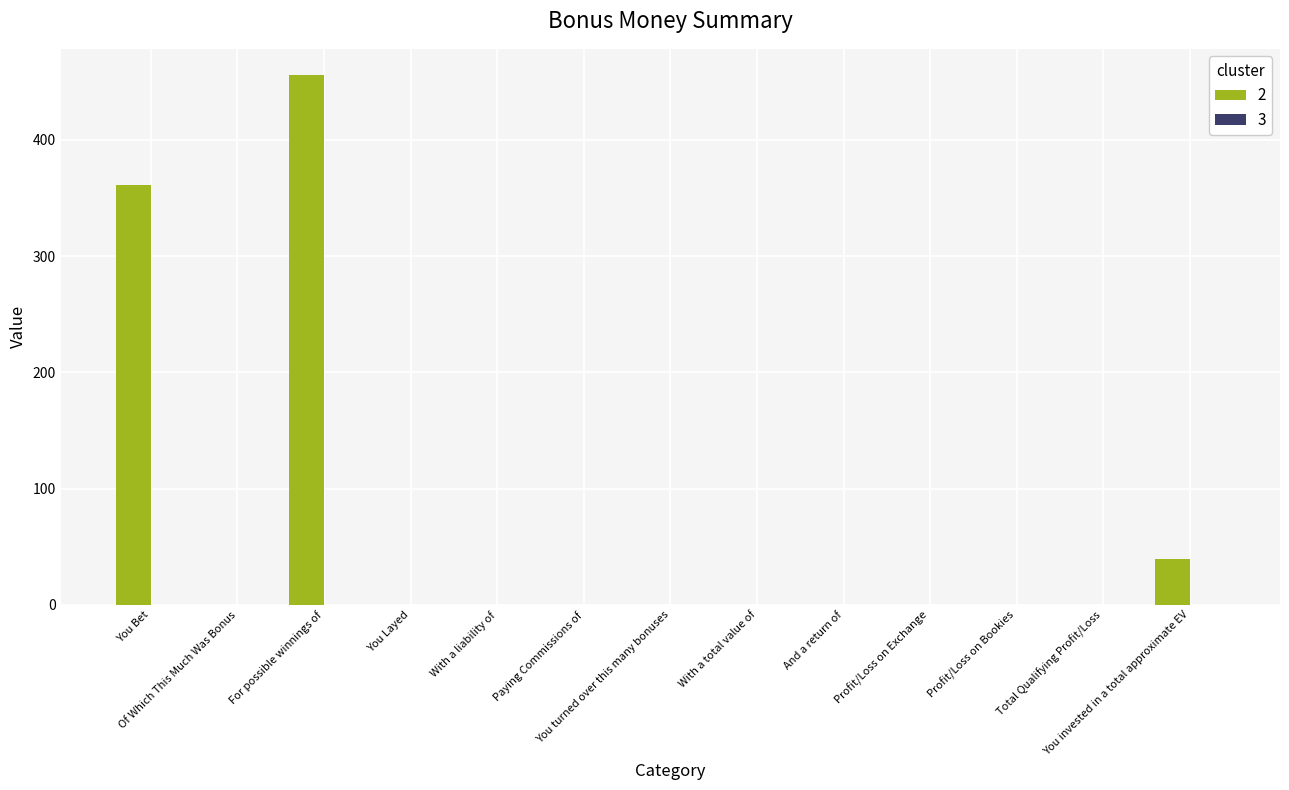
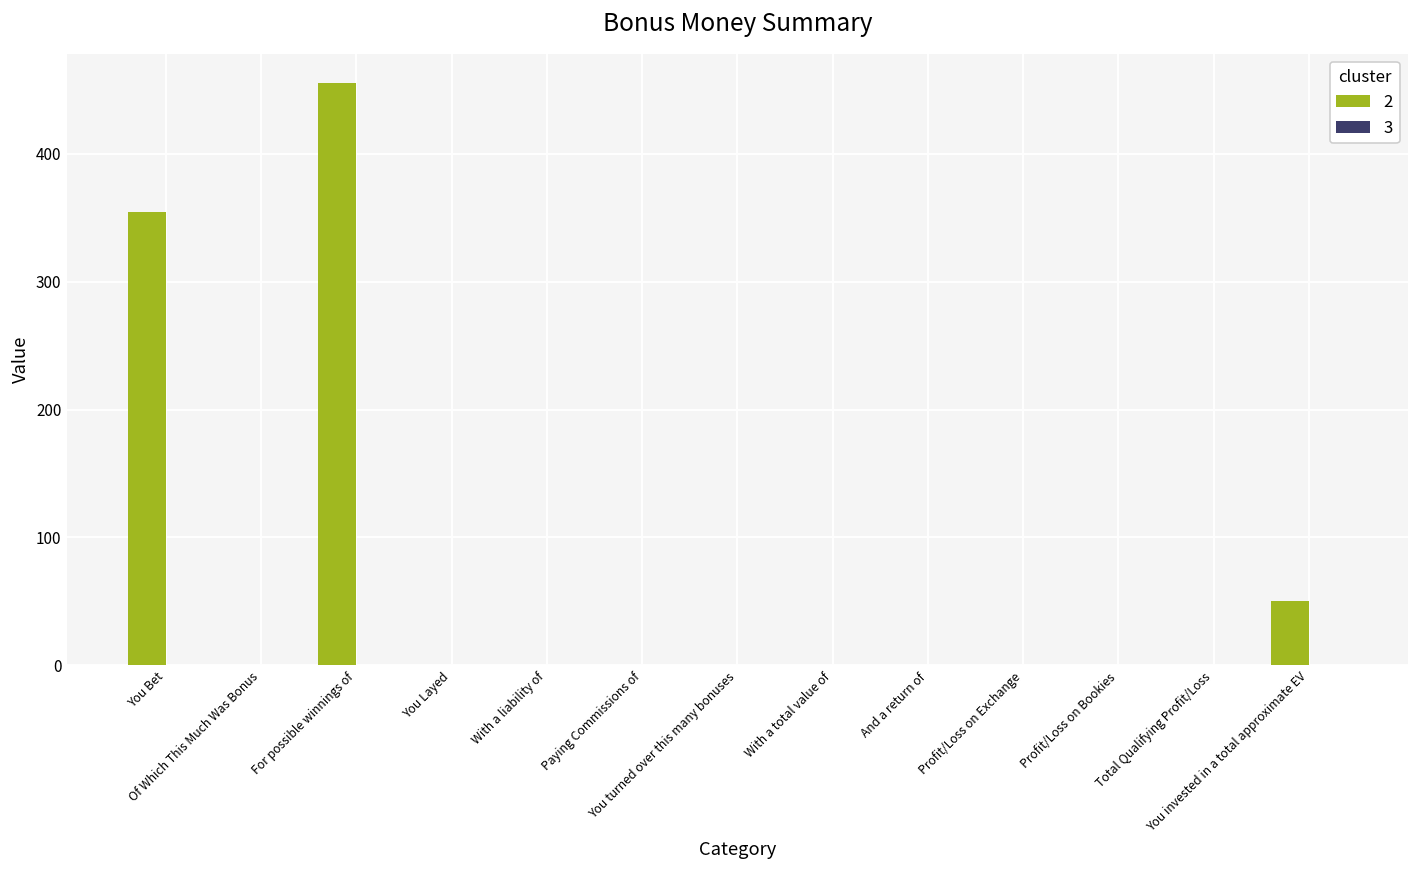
2, You Bet: 361 -> 354
2, You invested in a total approximate EV: 40 -> 50
